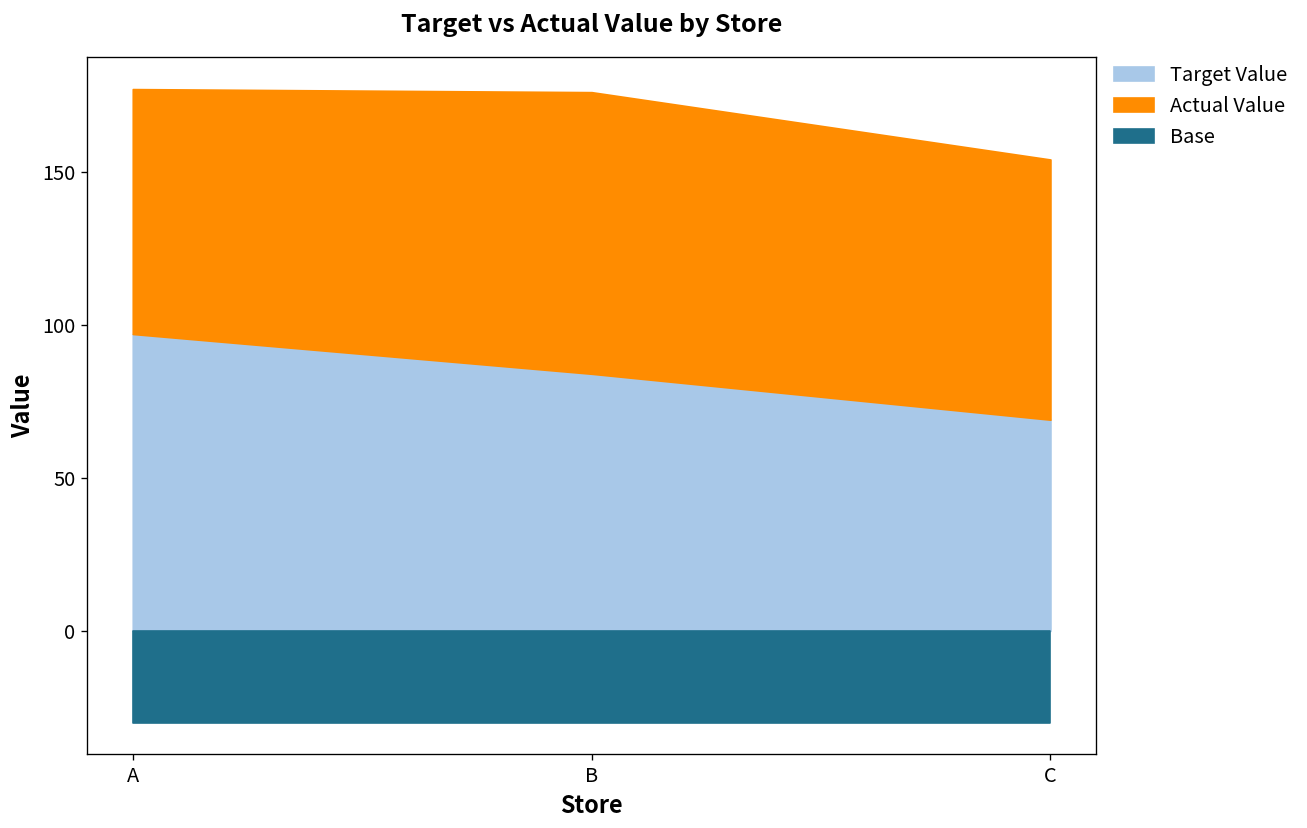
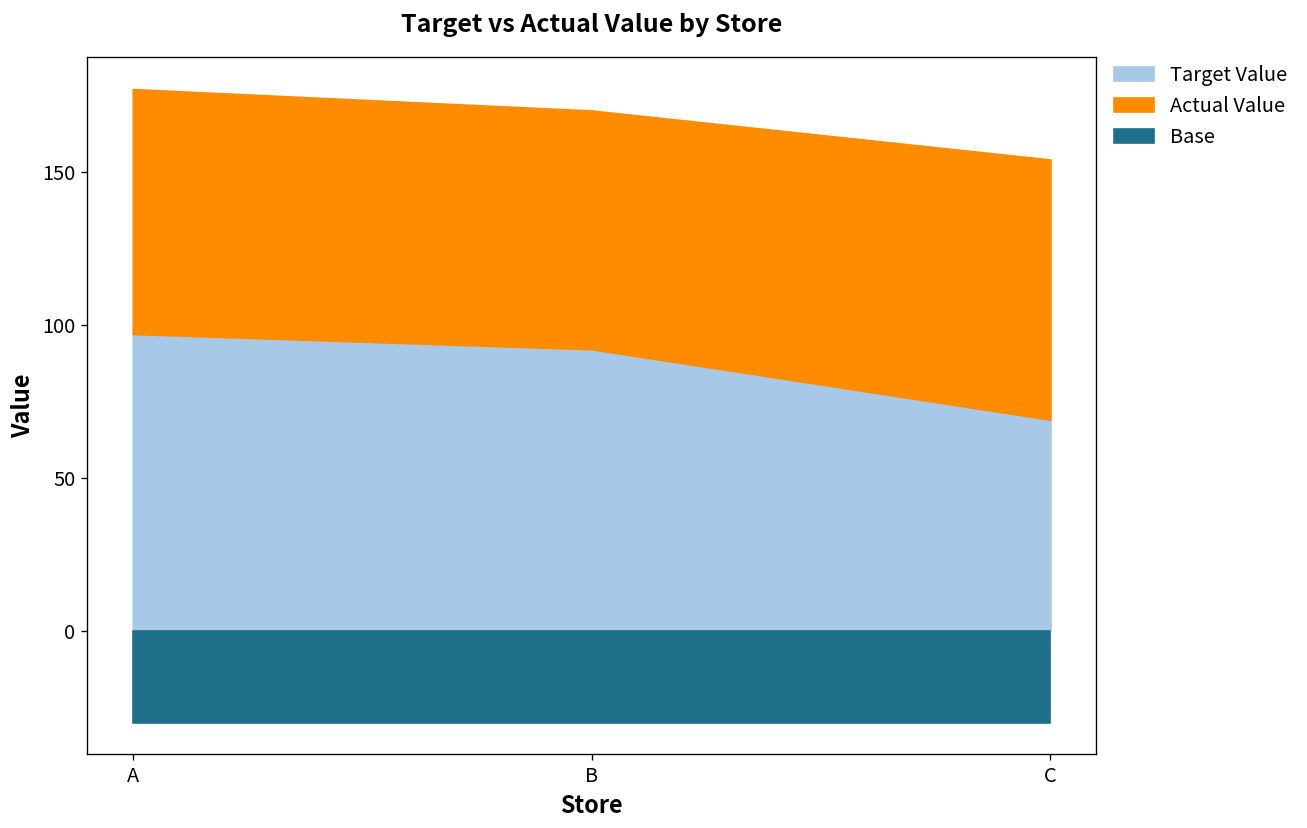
Target Value, B: 84 -> 92
Actual Value, B: 92 -> 78
